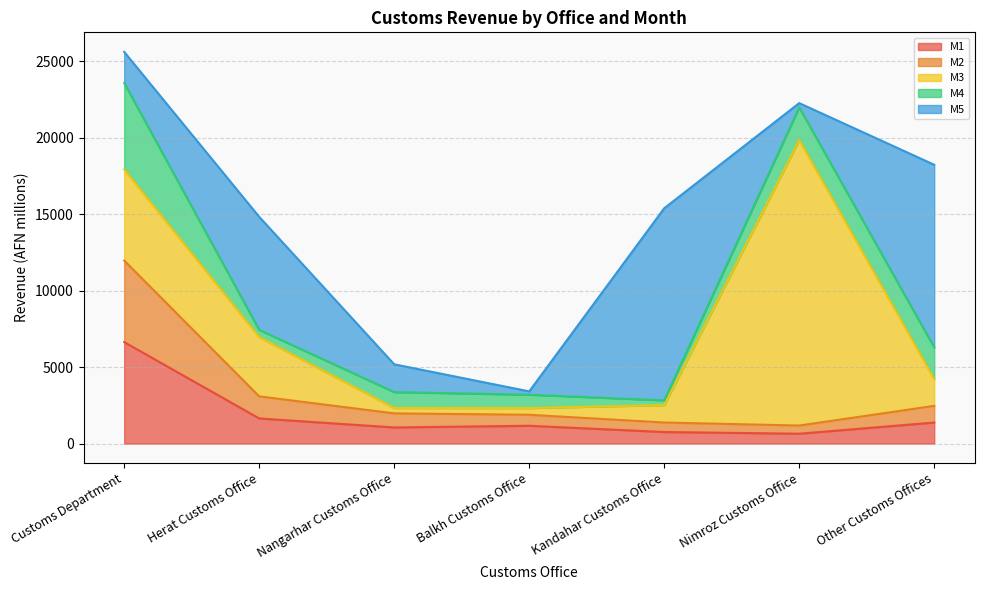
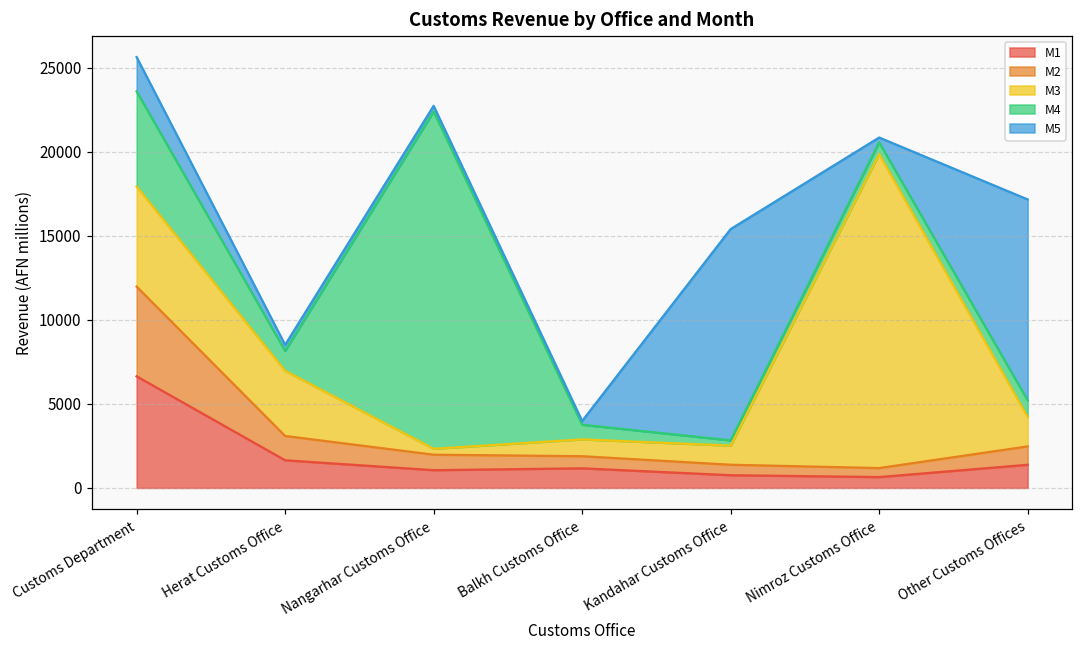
M4, Herat Customs Office: 500 -> 1200
M5, Herat Customs Office: 7400 -> 400
M4, Nangarhar Customs Office: 1000 -> 20100
M5, Nangarhar Customs Office: 1800 -> 300
M3, Balkh Customs Office: 400 -> 1000
M4, Nimroz Customs Office: 2100 -> 700
M4, Other Customs Offices: 2100 -> 1000
